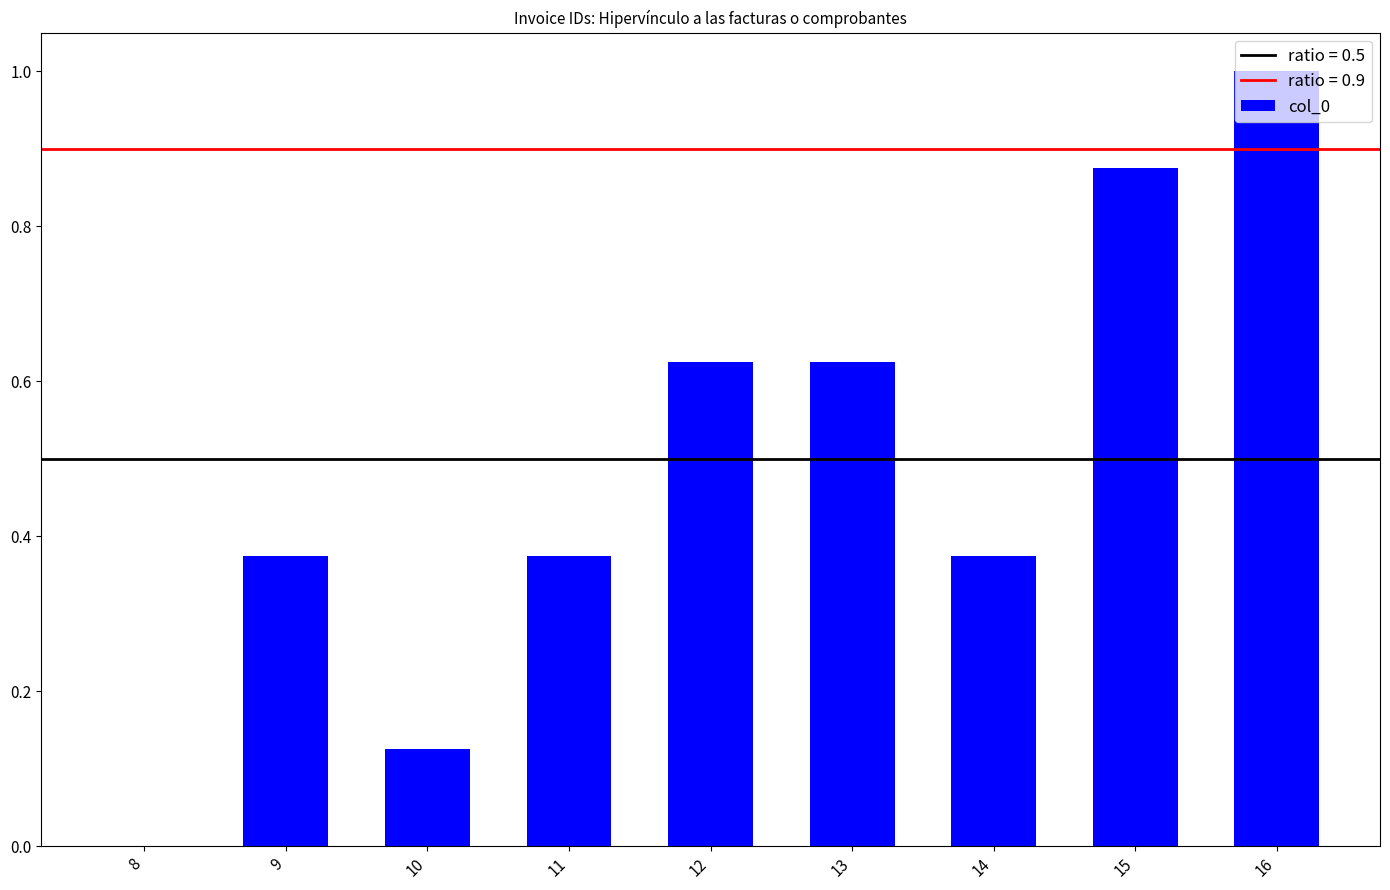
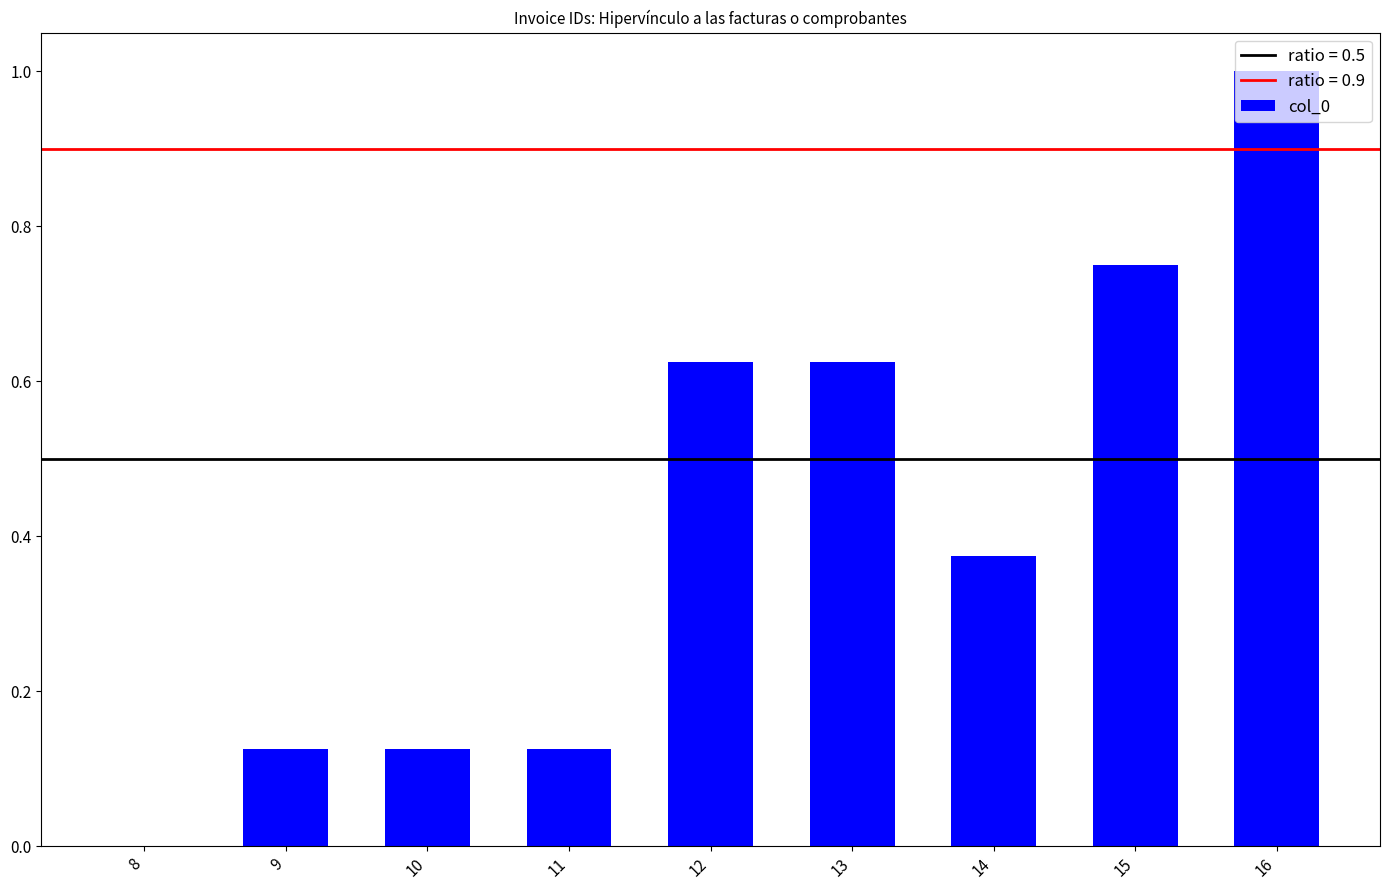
9: 0.38 -> 0.13
11: 0.38 -> 0.13
15: 0.88 -> 0.75
